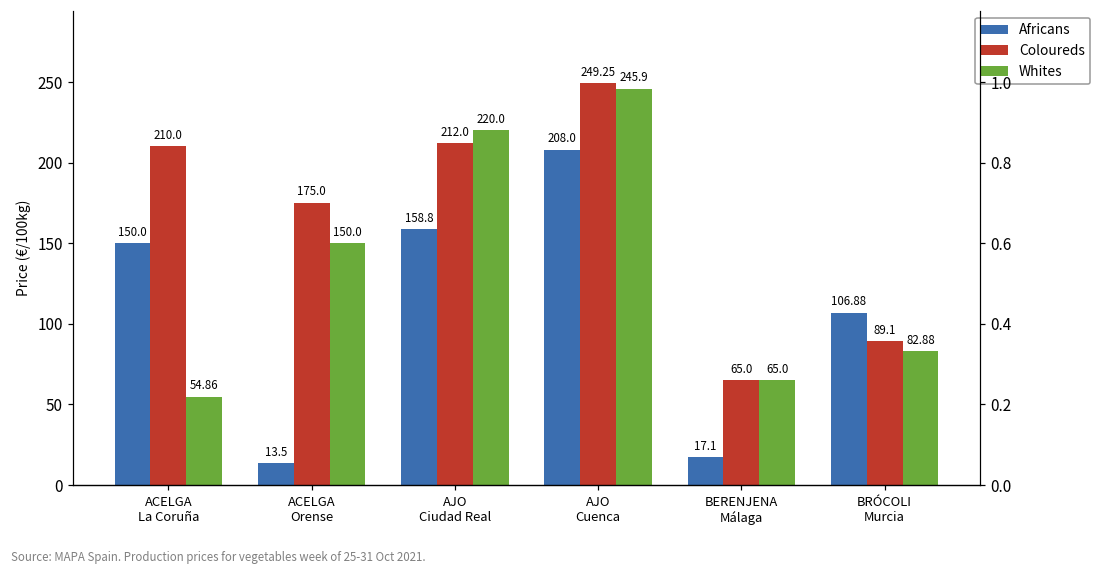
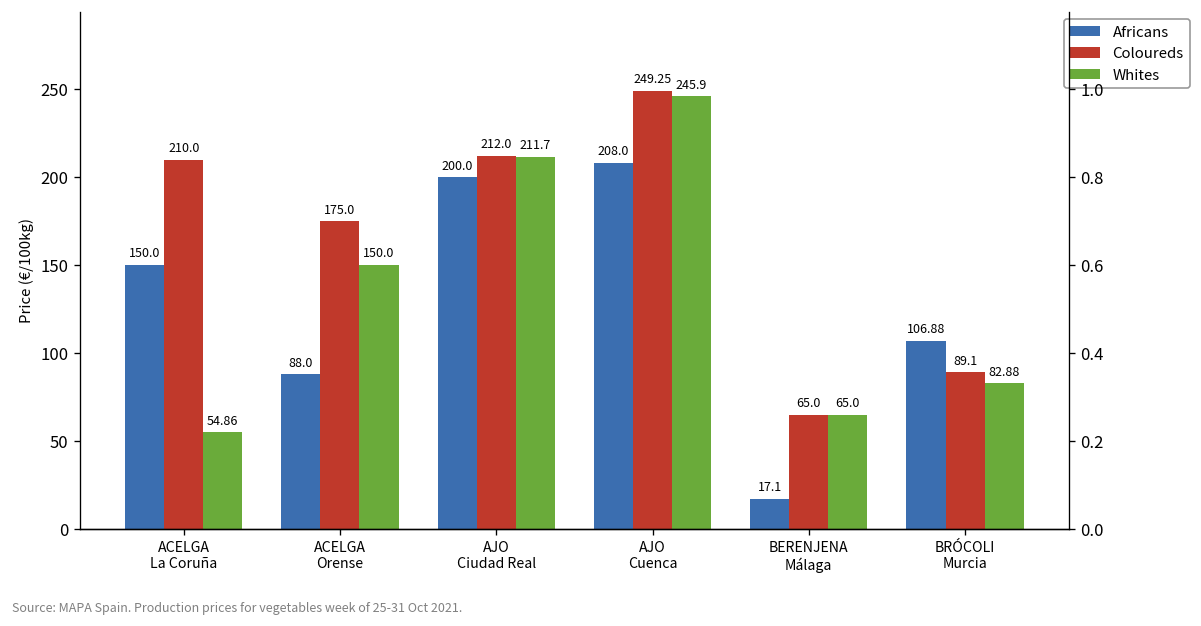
Africans, ACELGA Orense: 13.5 -> 88.0
Africans, AJO Ciudad Real: 158.8 -> 200.0
Whites, AJO Ciudad Real: 220.0 -> 211.7
